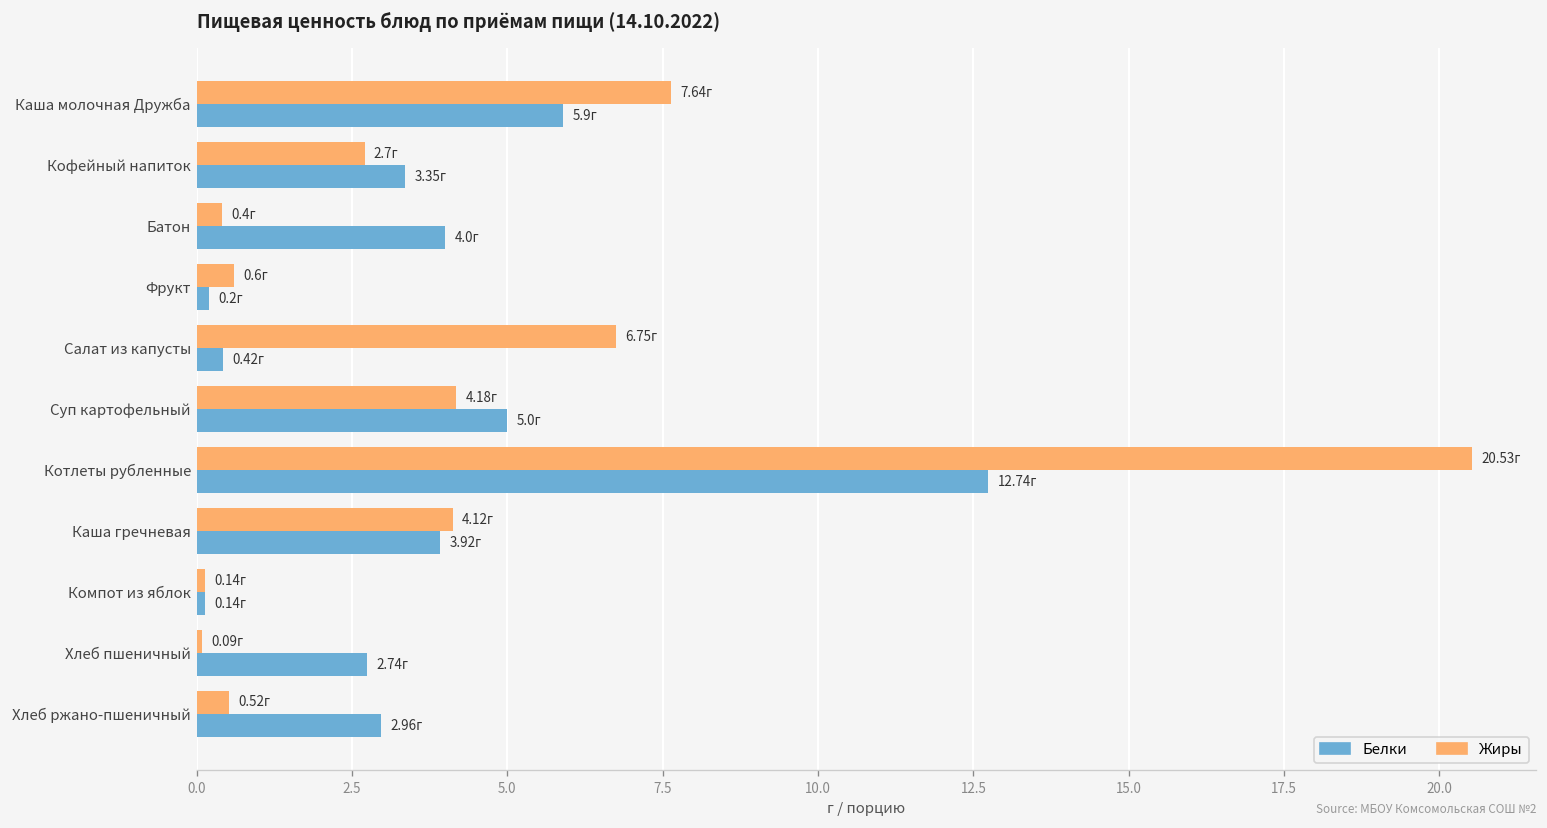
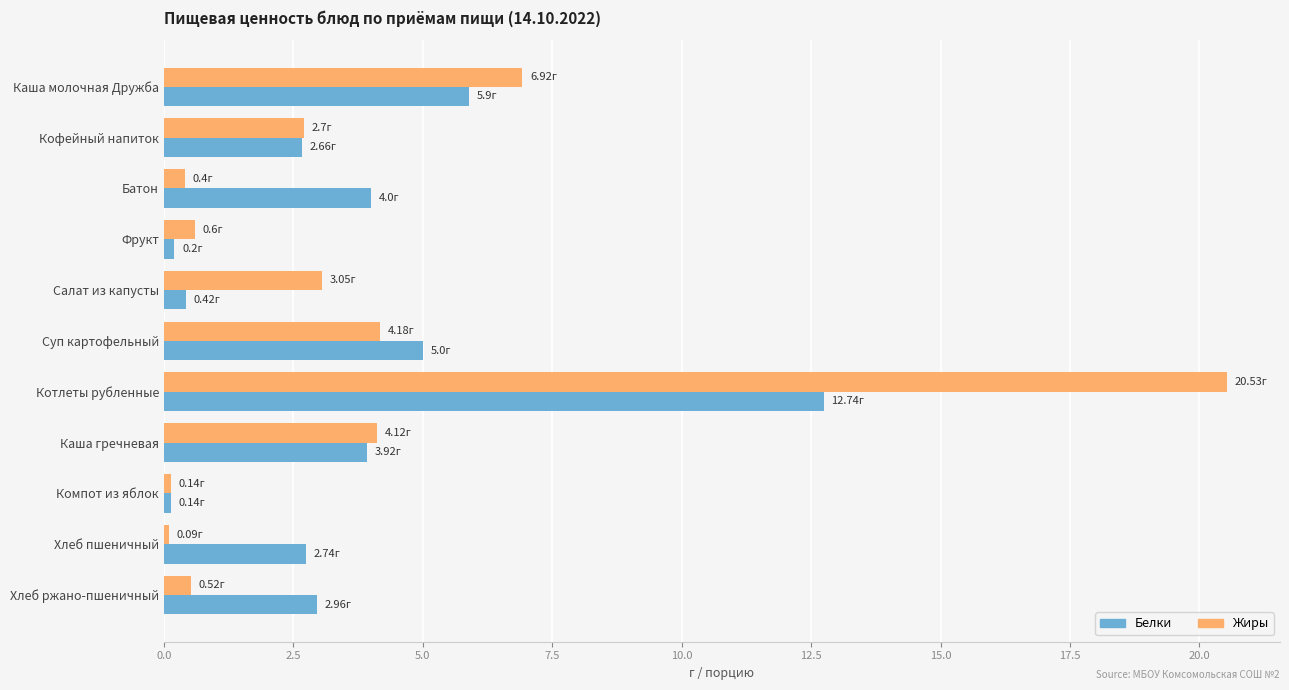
Жиры, Каша молочная Дружба: 7.64г -> 6.92г
Белки, Кофейный напиток: 3.35г -> 2.66г
Жиры, Салат из капусты: 6.75г -> 3.05г
